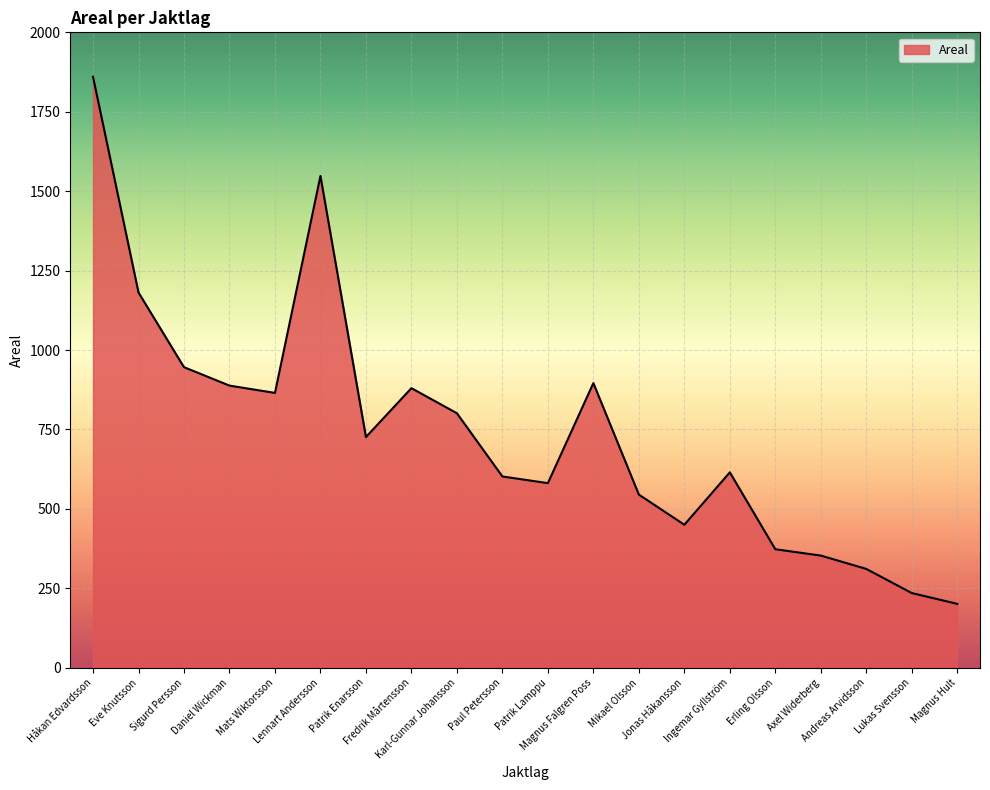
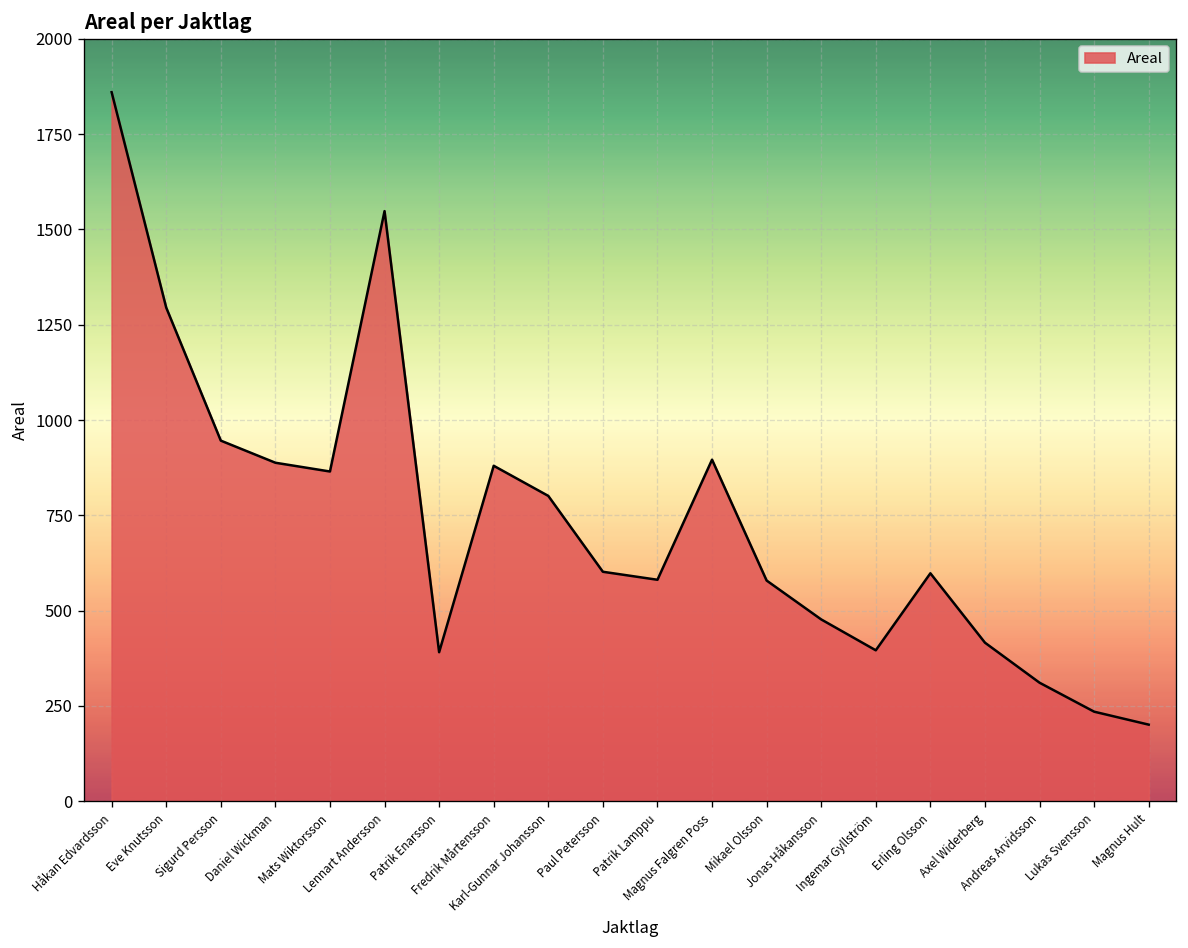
Eve Knutsson: 1180 -> 1300
Patrik Enarsson: 730 -> 390
Mikael Olsson: 550 -> 580
Jonas Håkansson: 450 -> 480
Ingemar Gyllström: 620 -> 400
Erling Olsson: 370 -> 600
Axel Widerberg: 350 -> 420
